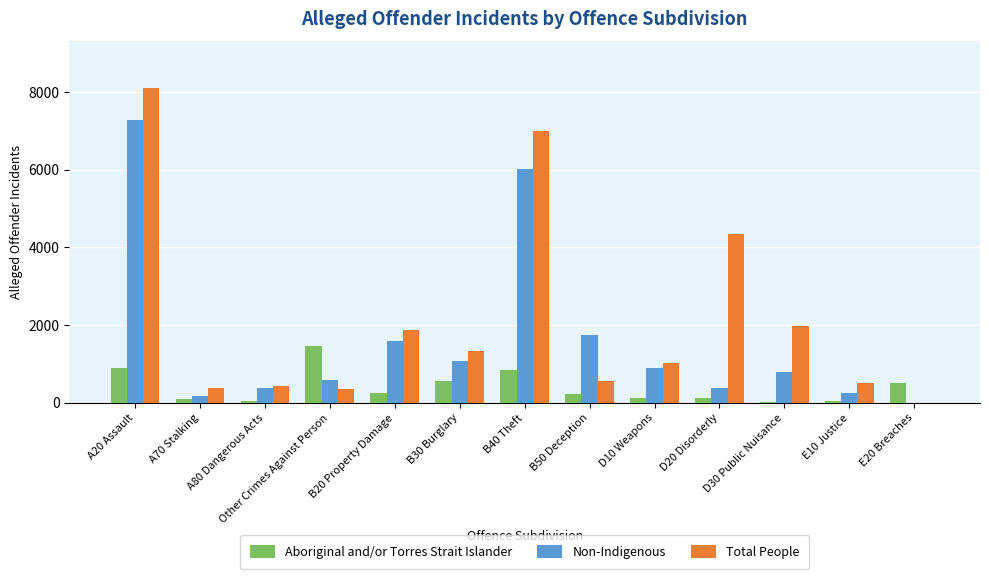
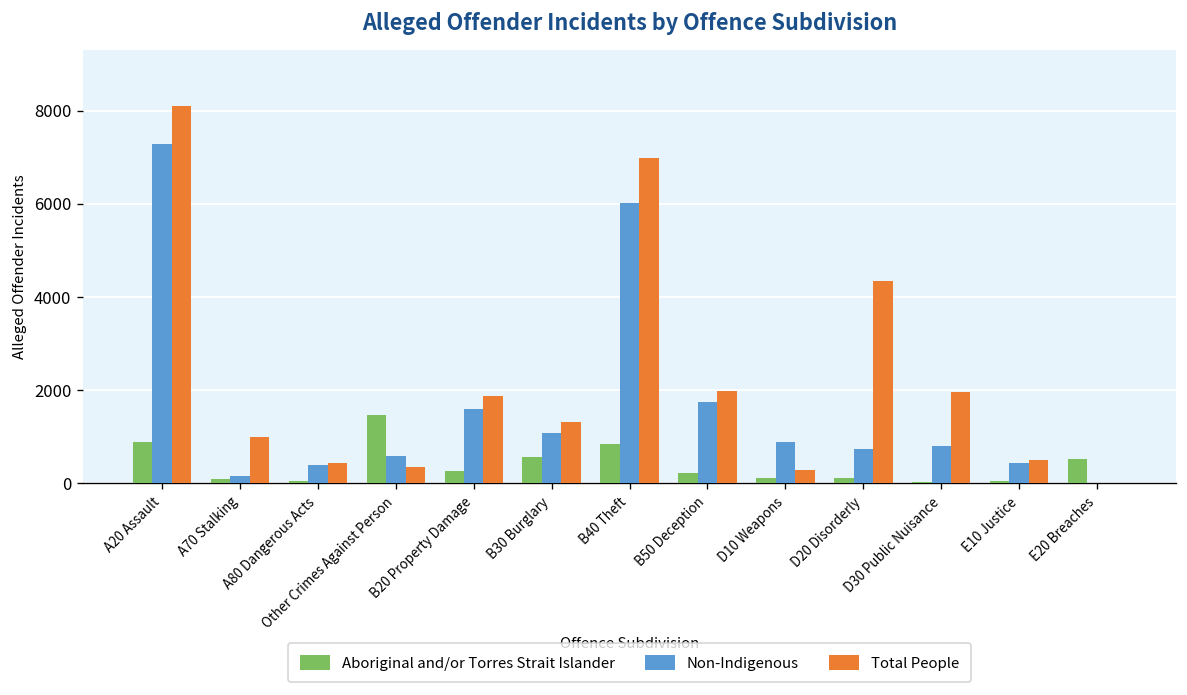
Total People, A70 Stalking: 400 -> 1000
Total People, B50 Deception: 600 -> 2000
Total People, D10 Weapons: 1000 -> 300
Non-Indigenous, D20 Disorderly: 400 -> 700
Non-Indigenous, E10 Justice: 200 -> 400
